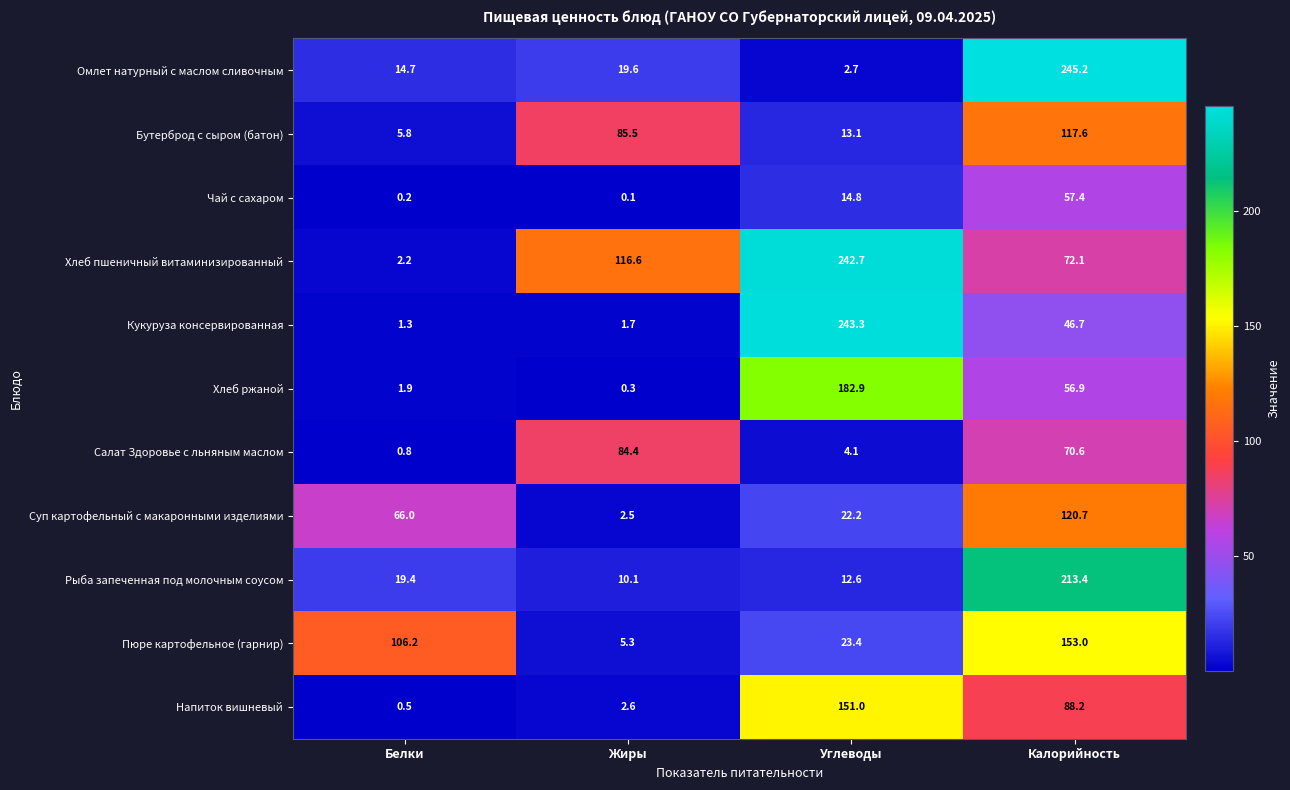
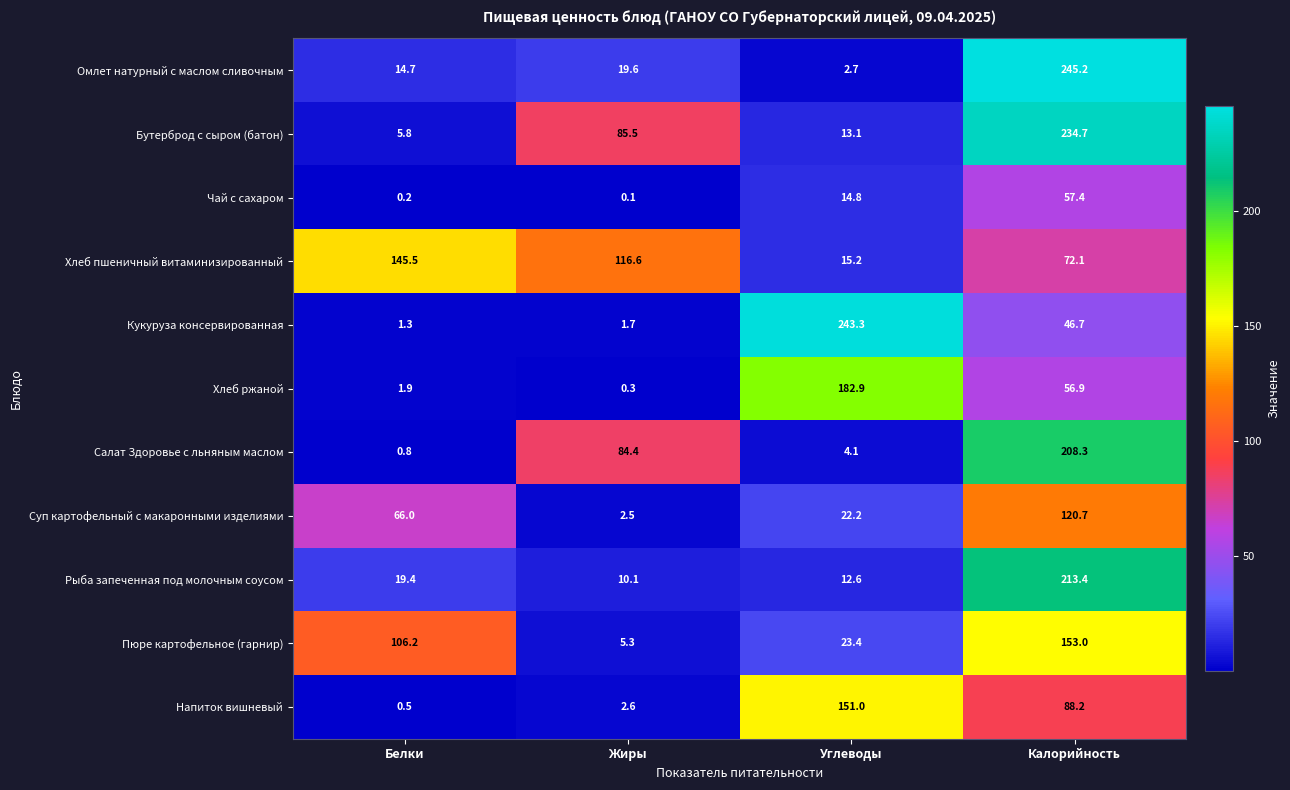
Бутерброд с сыром (батон), Калорийность: 117.6 -> 234.7
Хлеб пшеничный витаминизированный, Белки: 2.2 -> 145.5
Хлеб пшеничный витаминизированный, Углеводы: 242.7 -> 15.2
Салат Здоровье с льняным маслом, Калорийность: 70.6 -> 208.3
